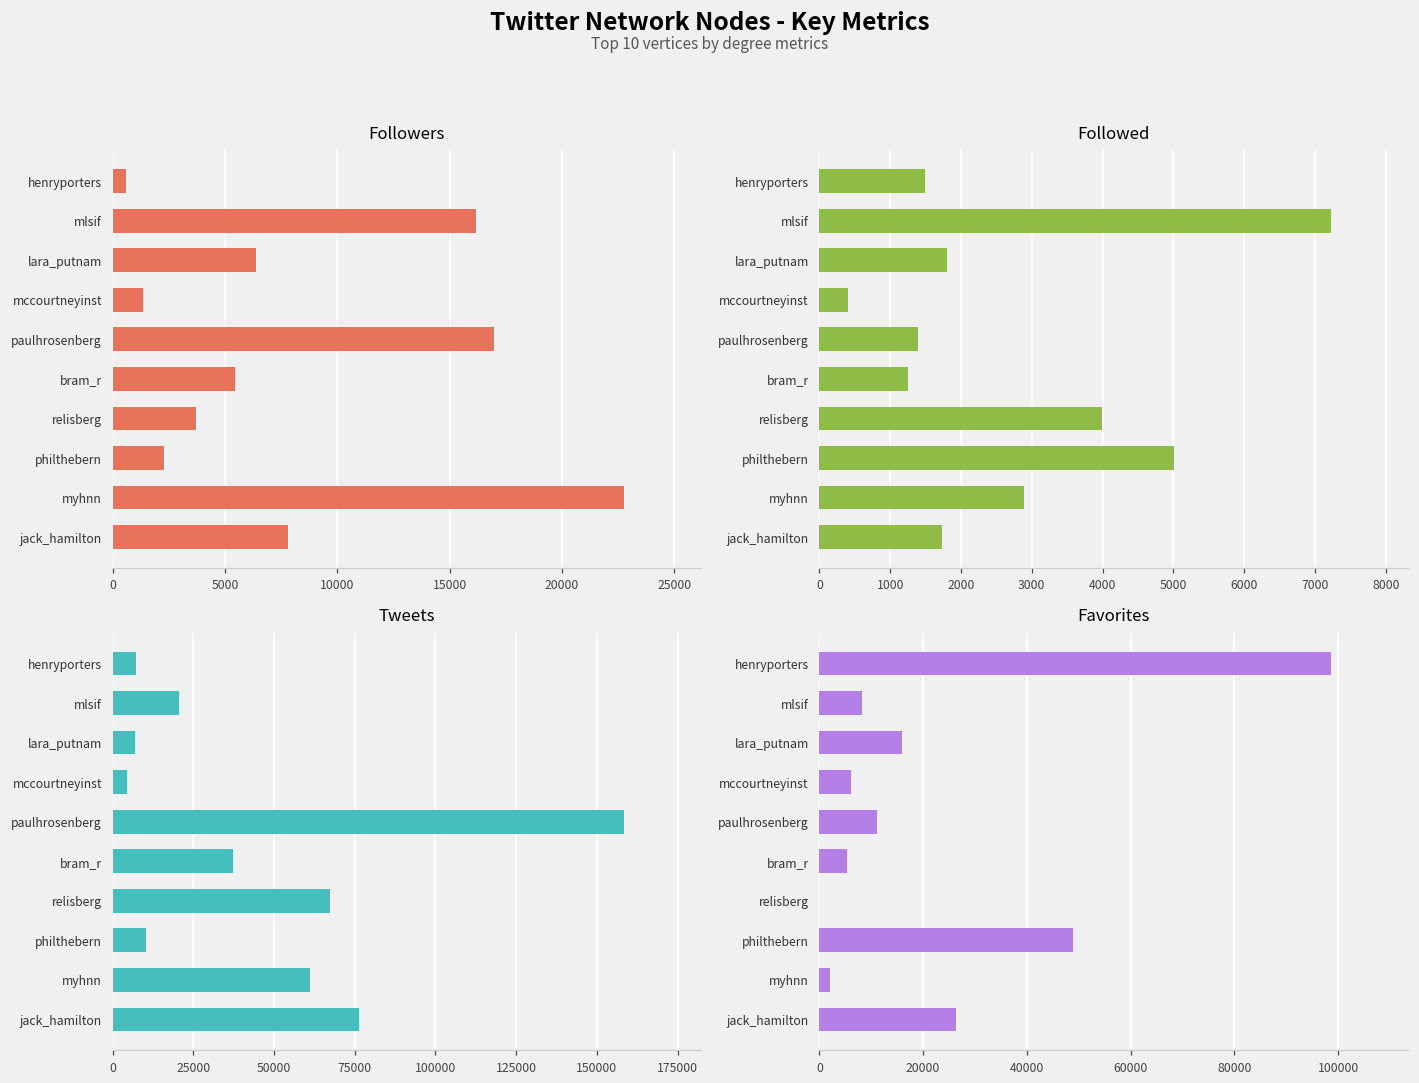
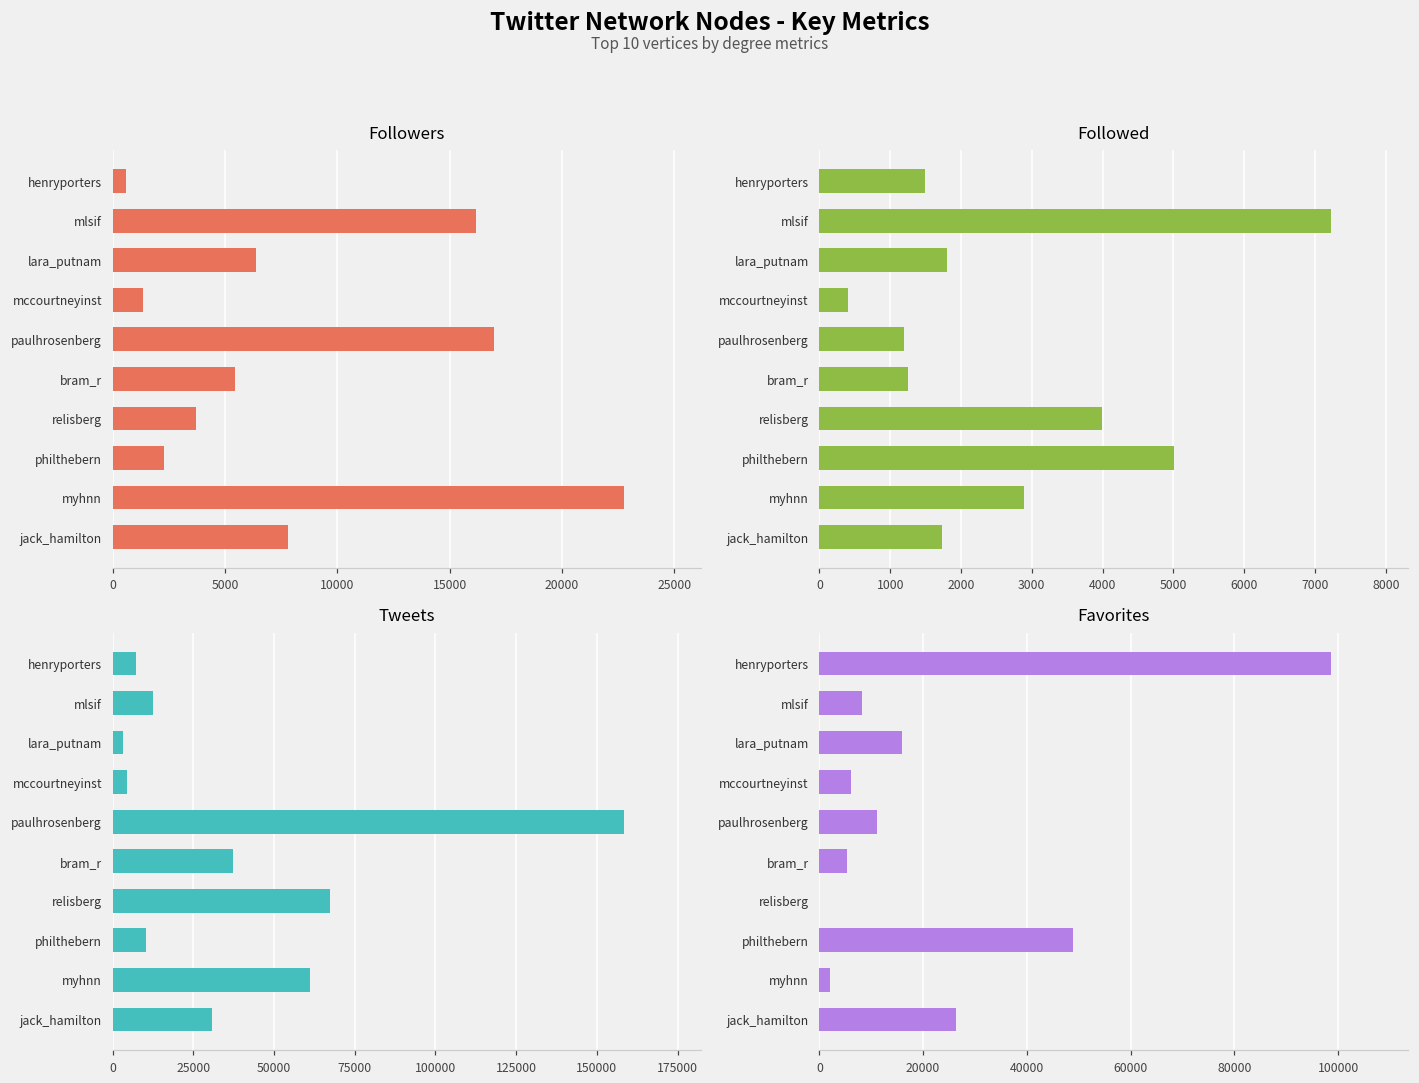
Followed, paulhrosenberg: 1400 -> 1200
Tweets, mlsif: 21000 -> 13000
Tweets, lara_putnam: 7000 -> 3000
Tweets, jack_hamilton: 76000 -> 31000
